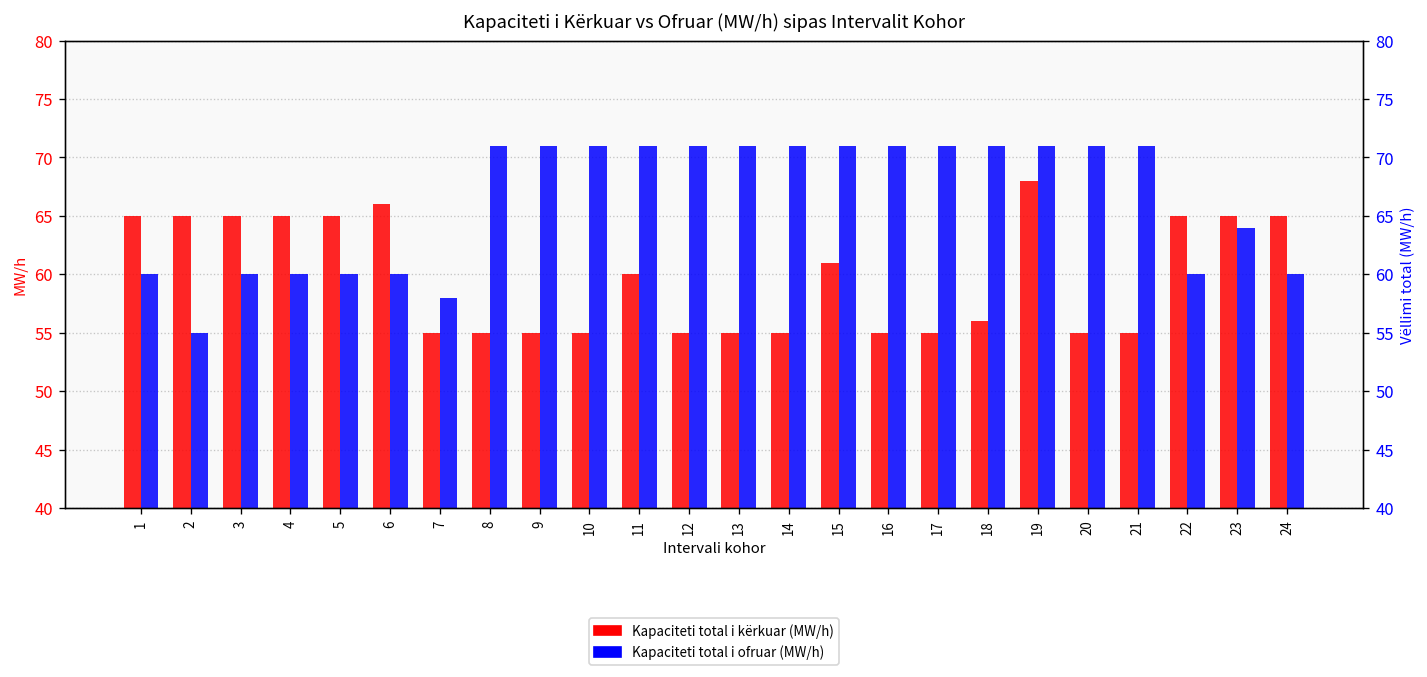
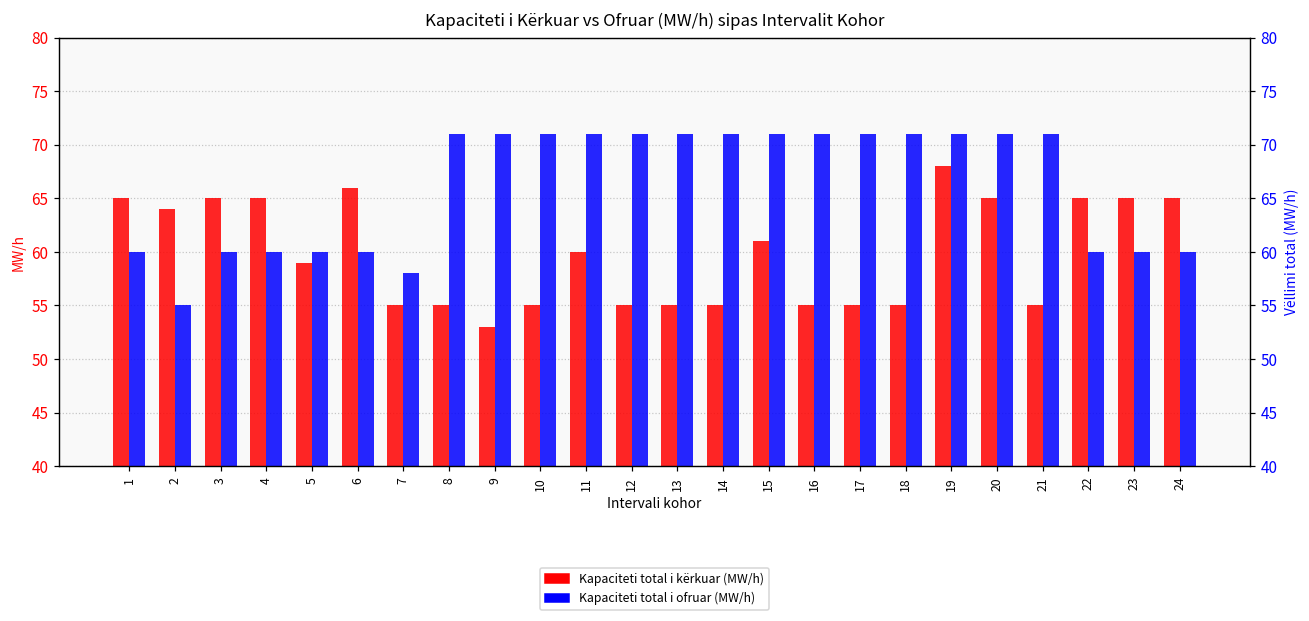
Kapaciteti total i kërkuar (MW/h), 2: 65 -> 64
Kapaciteti total i kërkuar (MW/h), 5: 65 -> 59
Kapaciteti total i kërkuar (MW/h), 9: 55 -> 53
Kapaciteti total i kërkuar (MW/h), 18: 56 -> 55
Kapaciteti total i kërkuar (MW/h), 20: 55 -> 65
Kapaciteti total i ofruar (MW/h), 23: 64 -> 60
